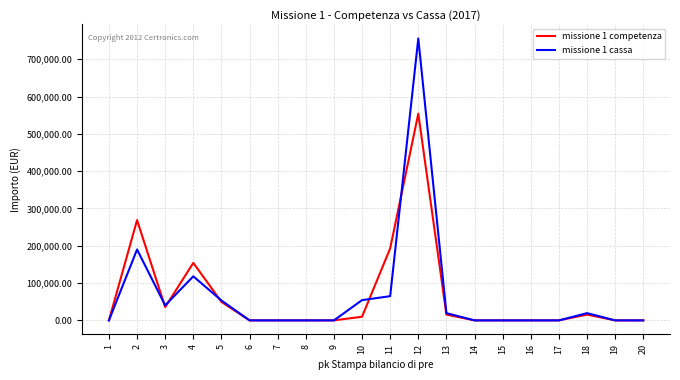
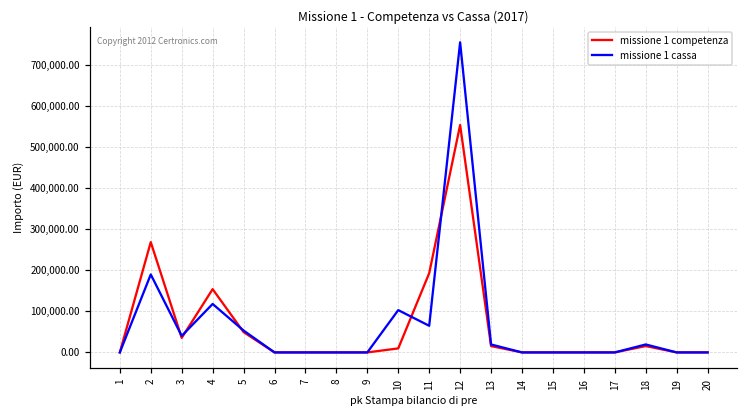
missione 1 cassa, 10: 50,000 -> 100,000
